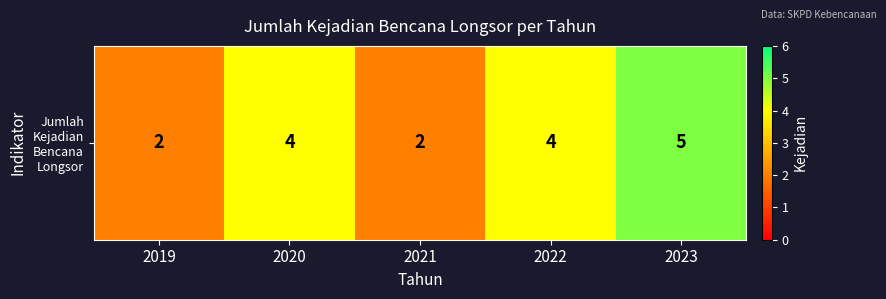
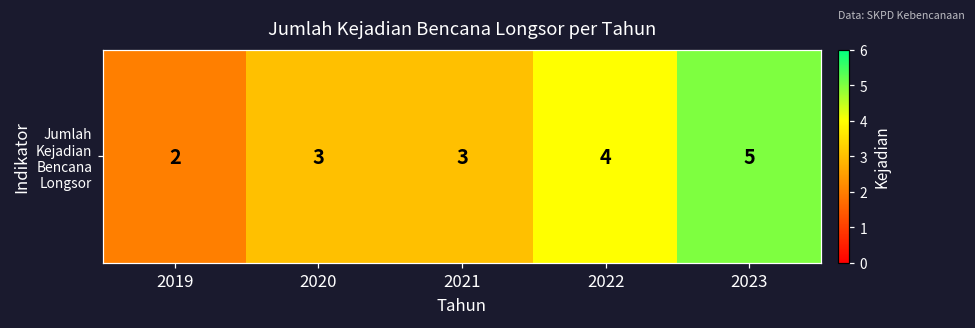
Jumlah Kejadian Bencana Longsor, 2020: 4 -> 3
Jumlah Kejadian Bencana Longsor, 2021: 2 -> 3
